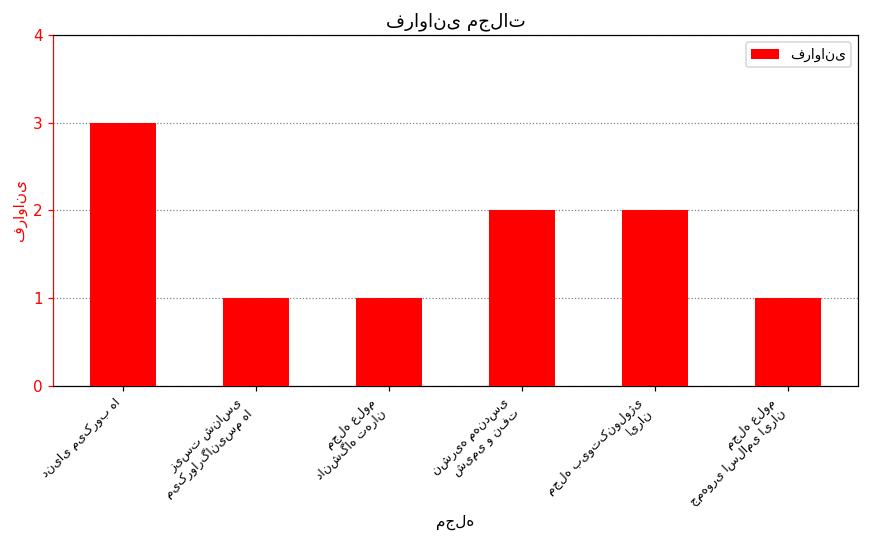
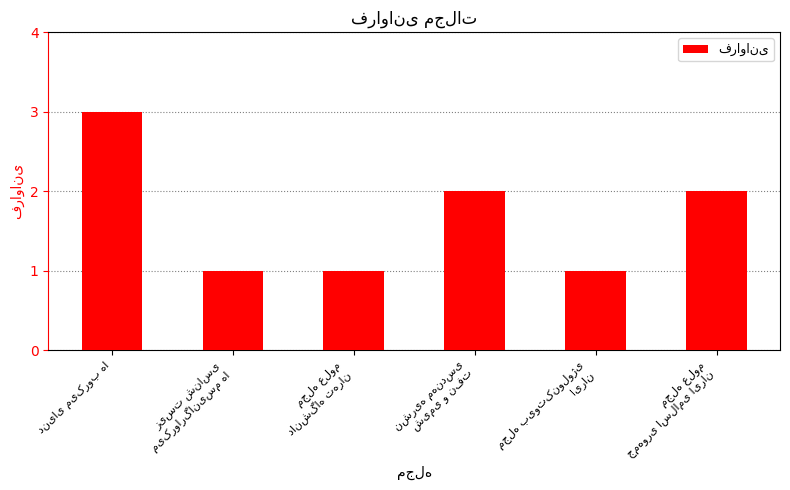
مجله بیوتکنولوژی ایران: 2 -> 1
مجله علوم جمهوری اسلامی ایران: 1 -> 2
